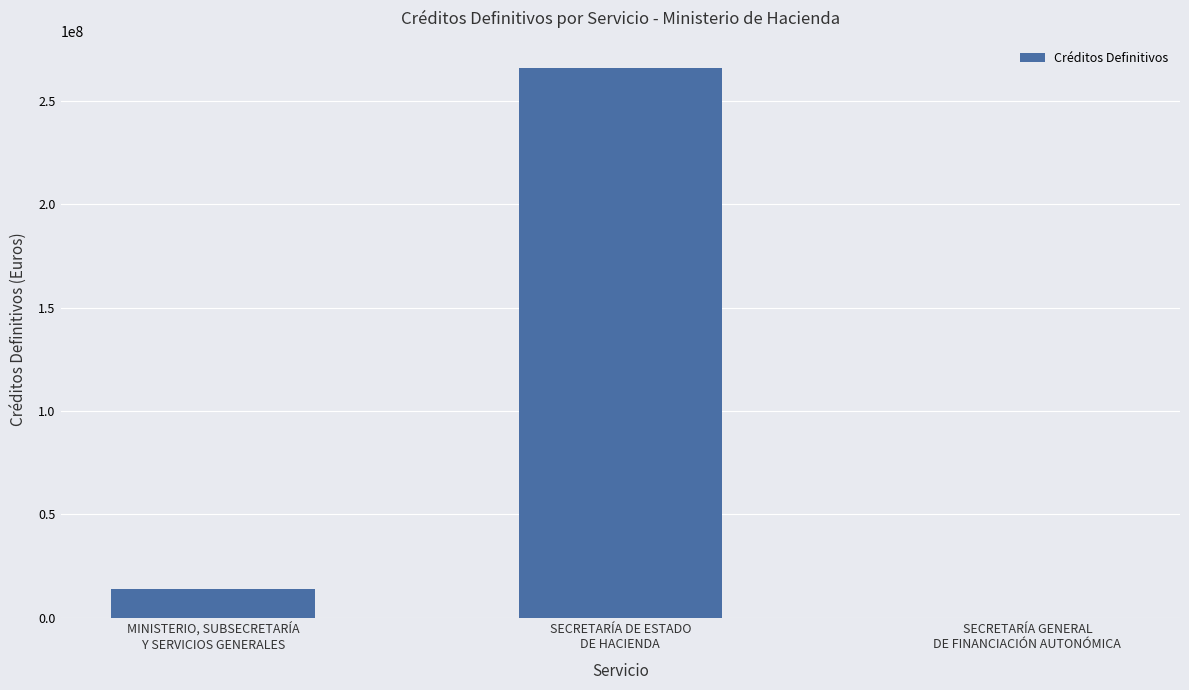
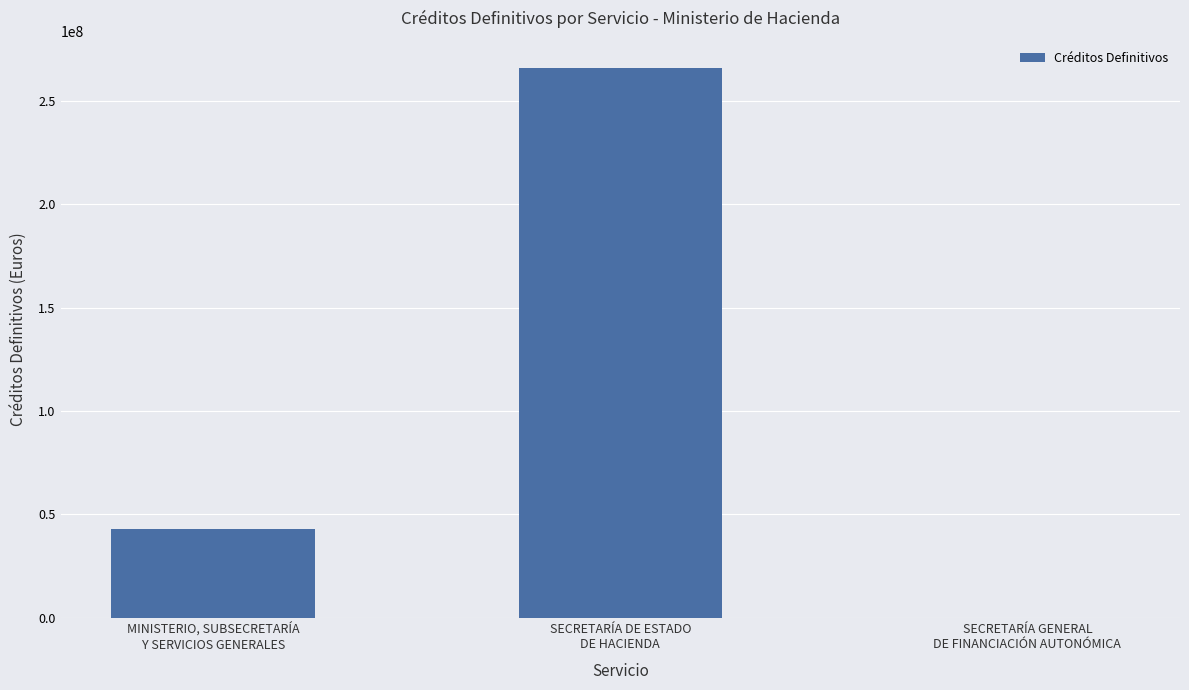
MINISTERIO, SUBSECRETARÍA Y SERVICIOS GENERALES: 14000000 -> 43000000
